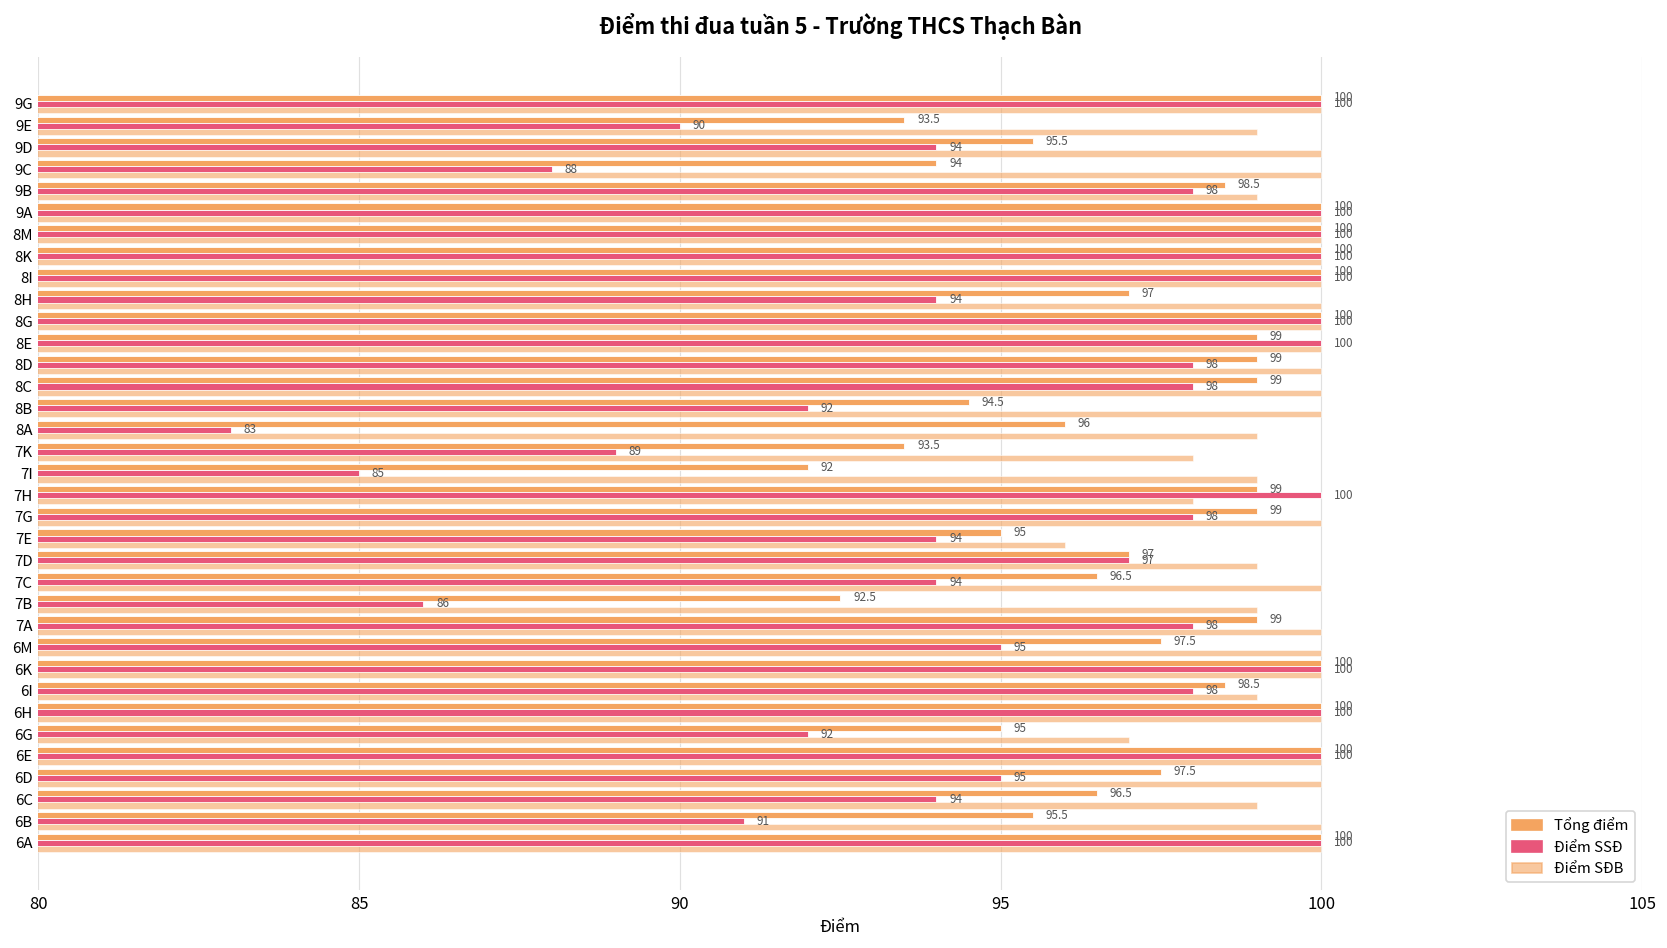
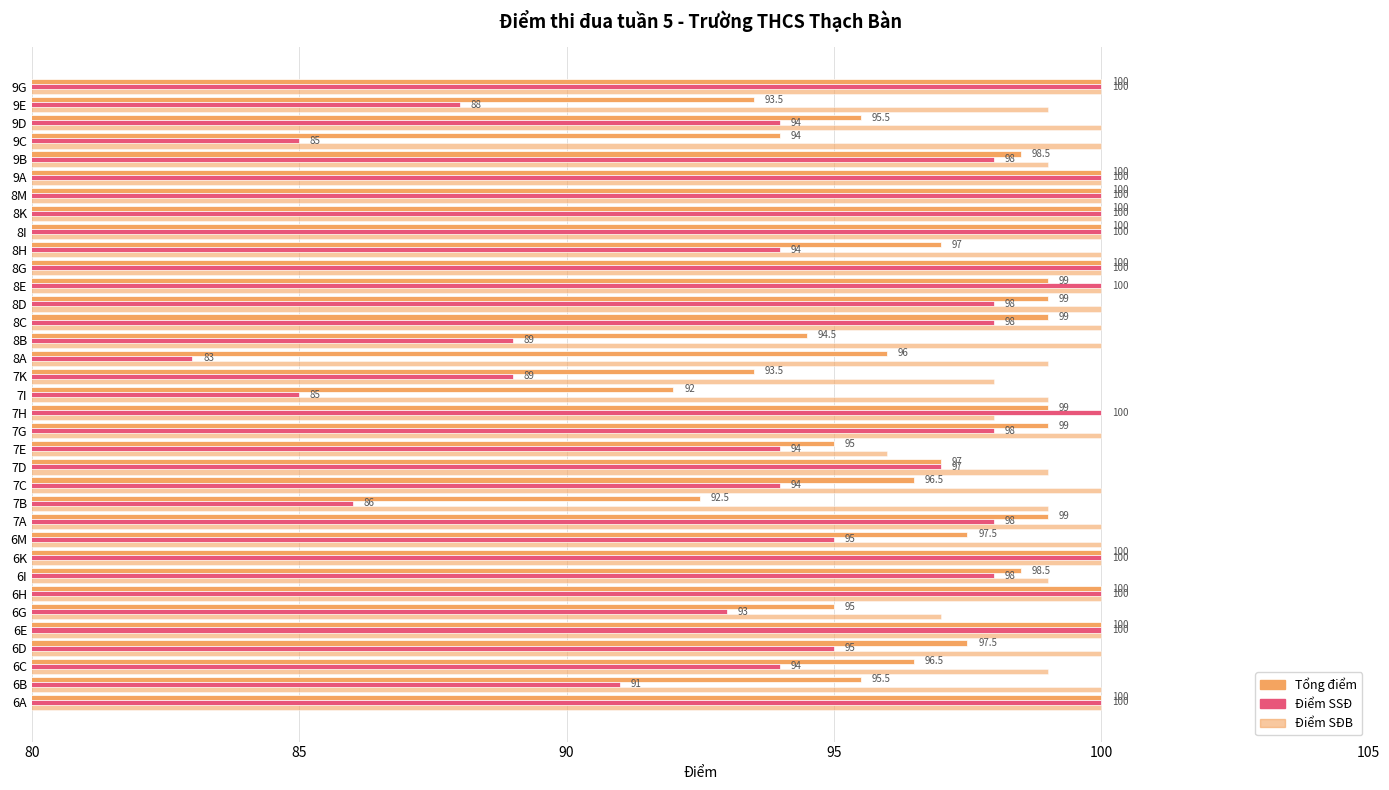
Điểm SSĐ, 9E: 90 -> 88
Điểm SSĐ, 9C: 88 -> 85
Điểm SSĐ, 8B: 92 -> 89
Điểm SSĐ, 6G: 92 -> 93
